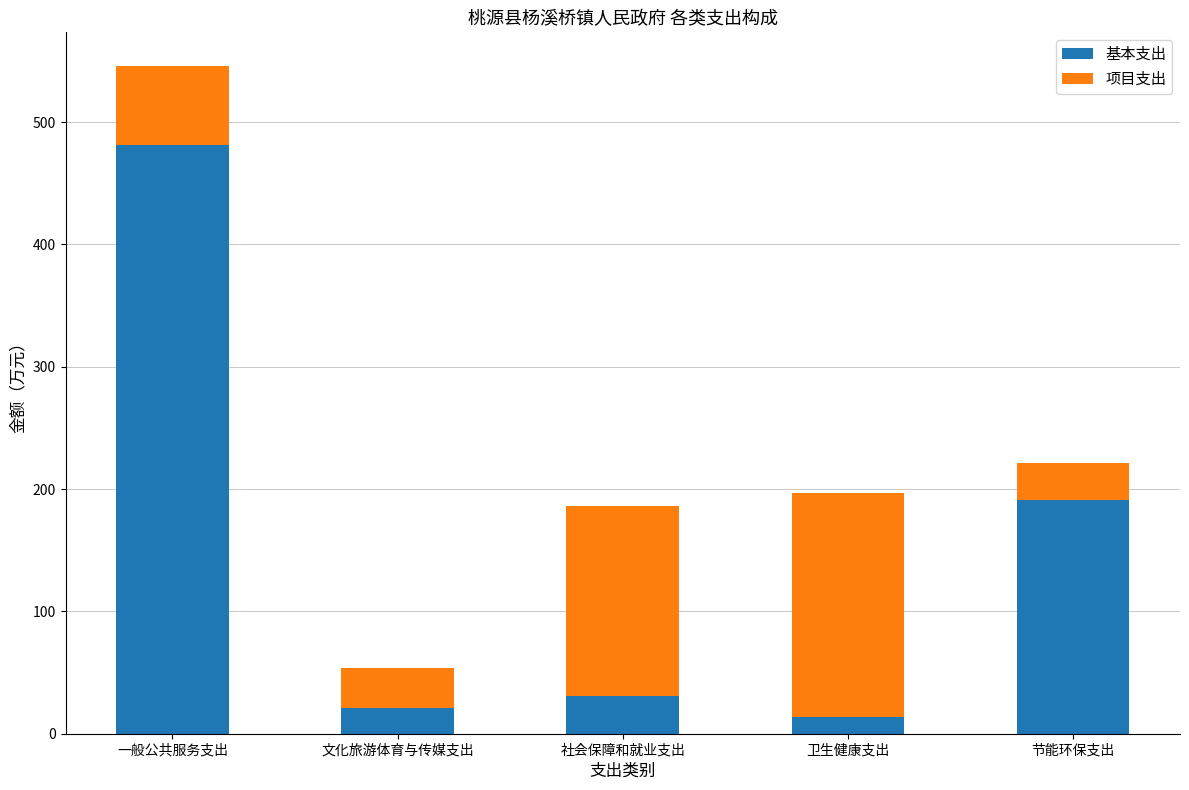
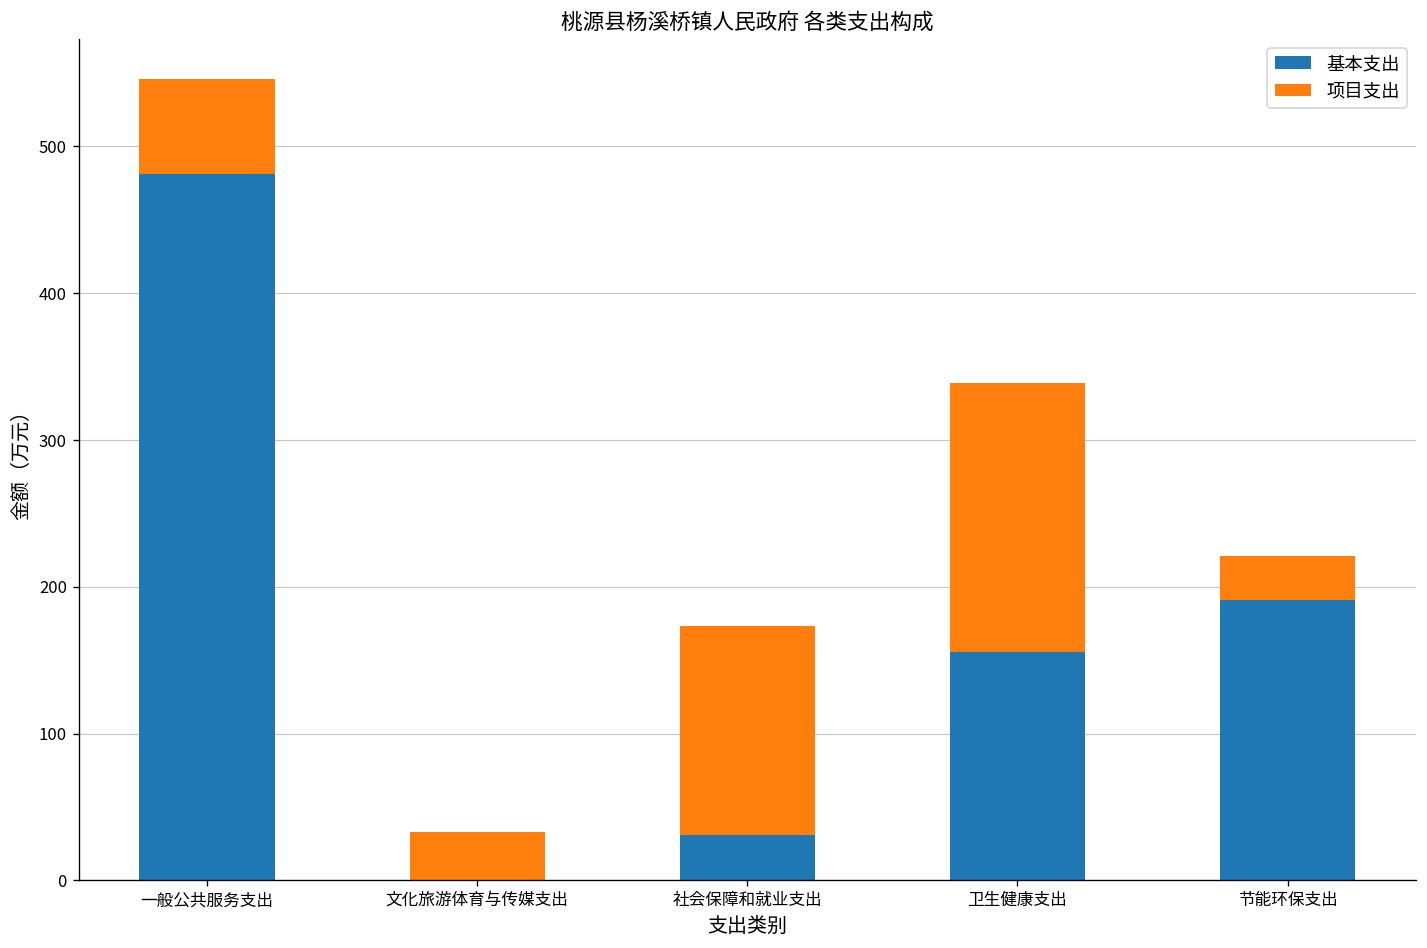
基本支出, 文化旅游体育与传媒支出: 21 -> 0
项目支出, 社会保障和就业支出: 155 -> 143
基本支出, 卫生健康支出: 14 -> 156
